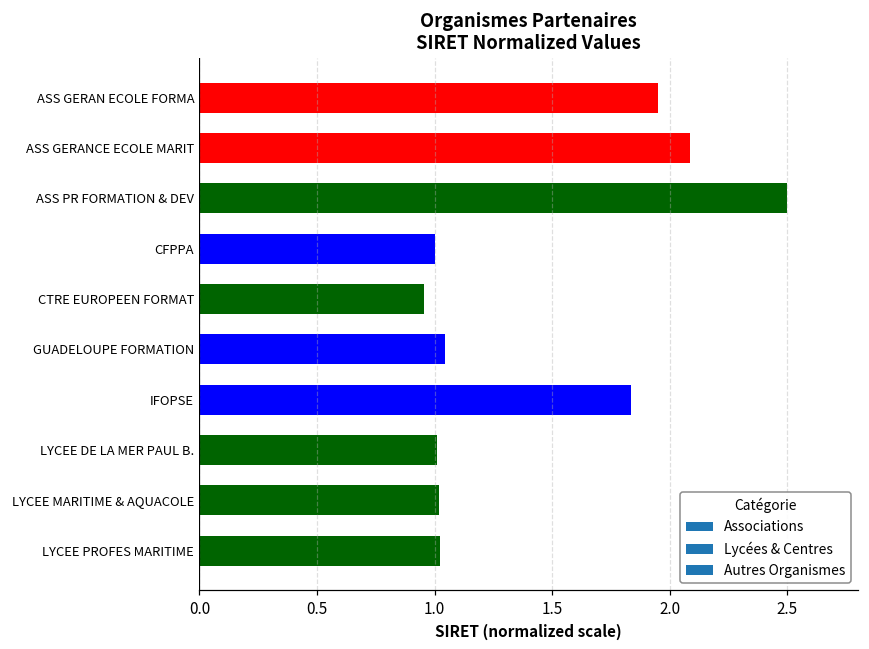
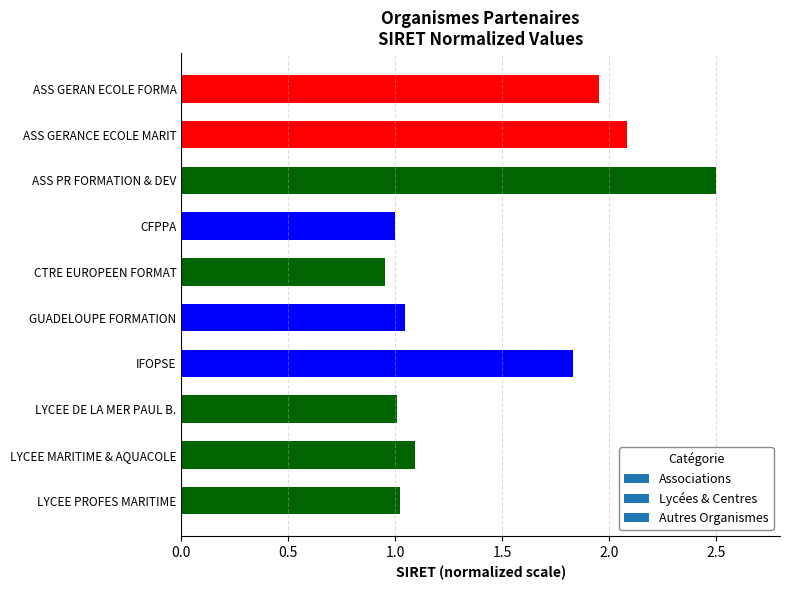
LYCEE MARITIME & AQUACOLE: 1.02 -> 1.09
